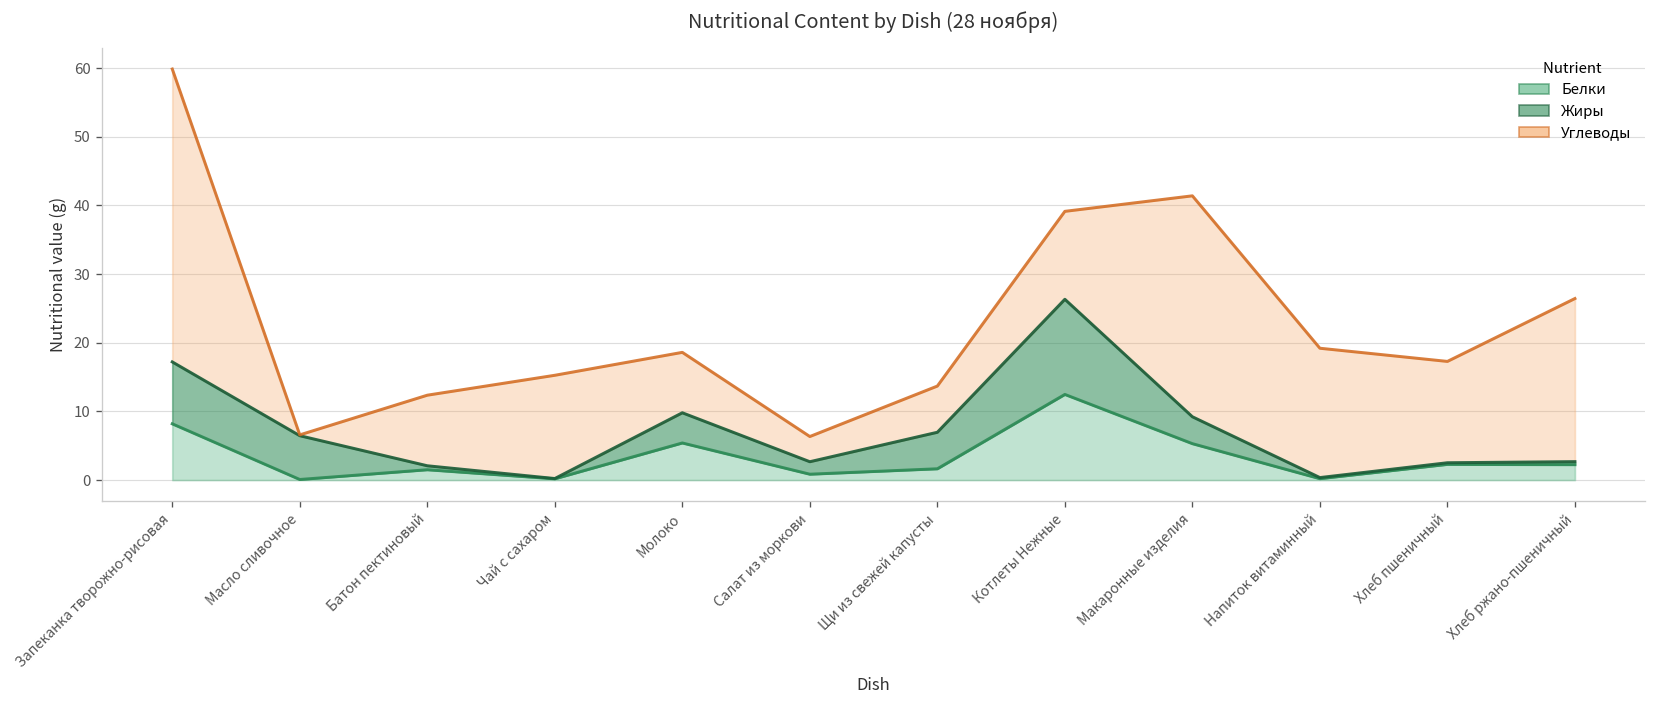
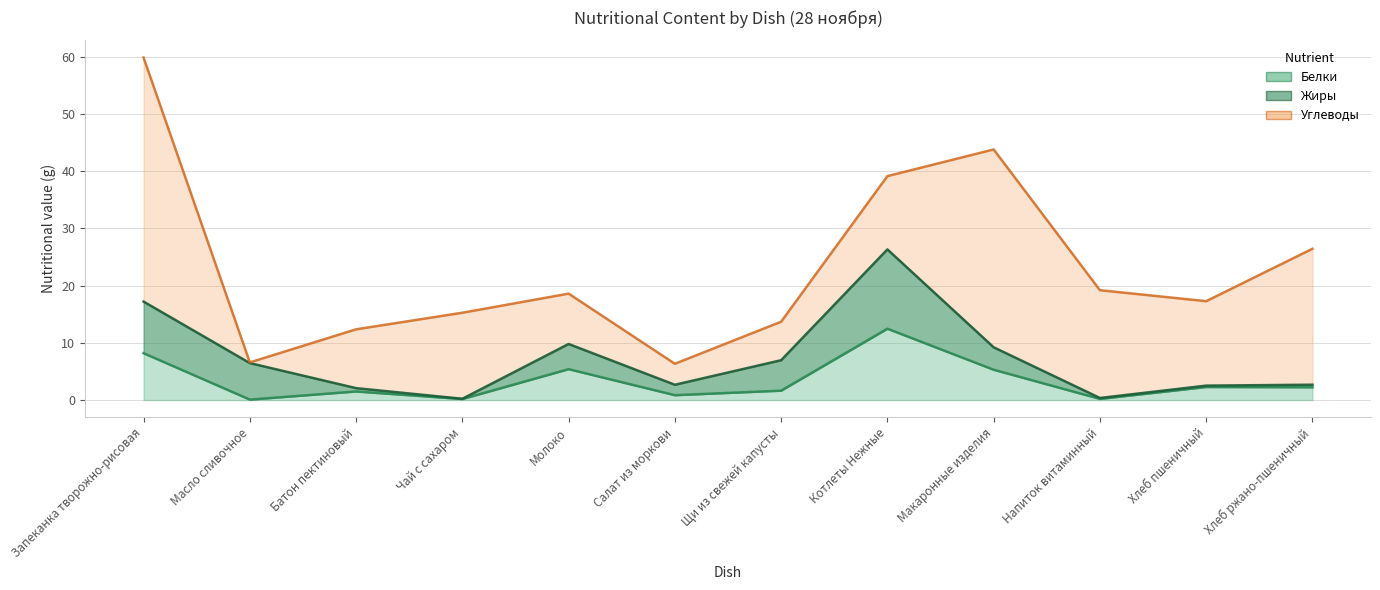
Углеводы, Макаронные изделия: 32 -> 35
